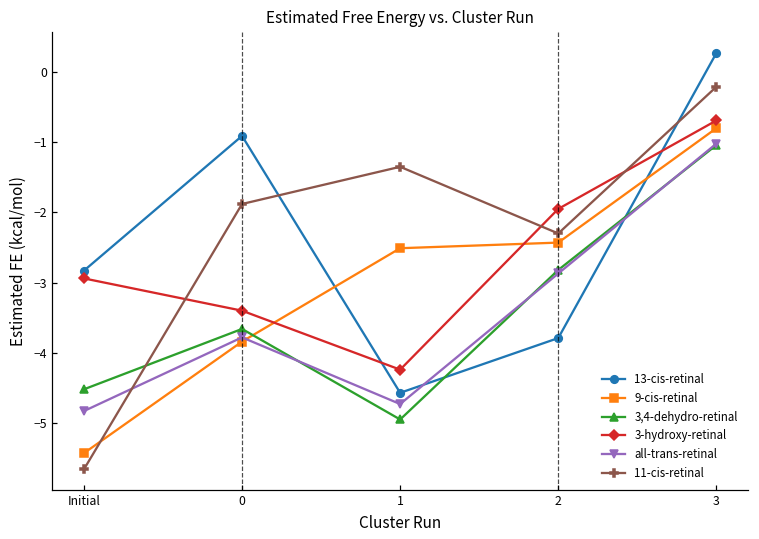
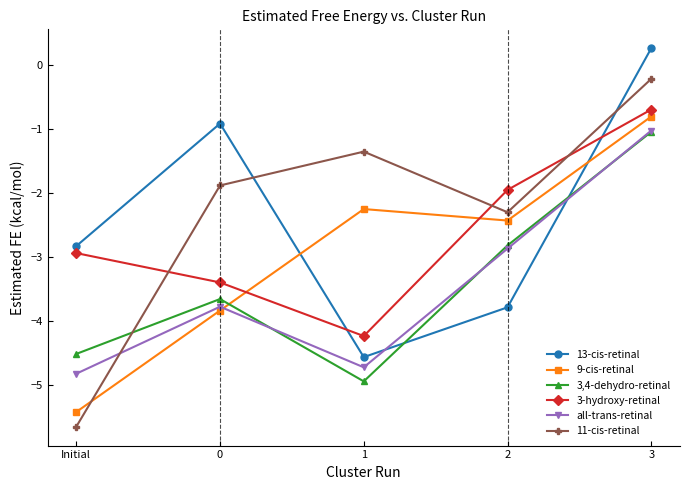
9-cis-retinal, 1: -2.5 -> -2.3
